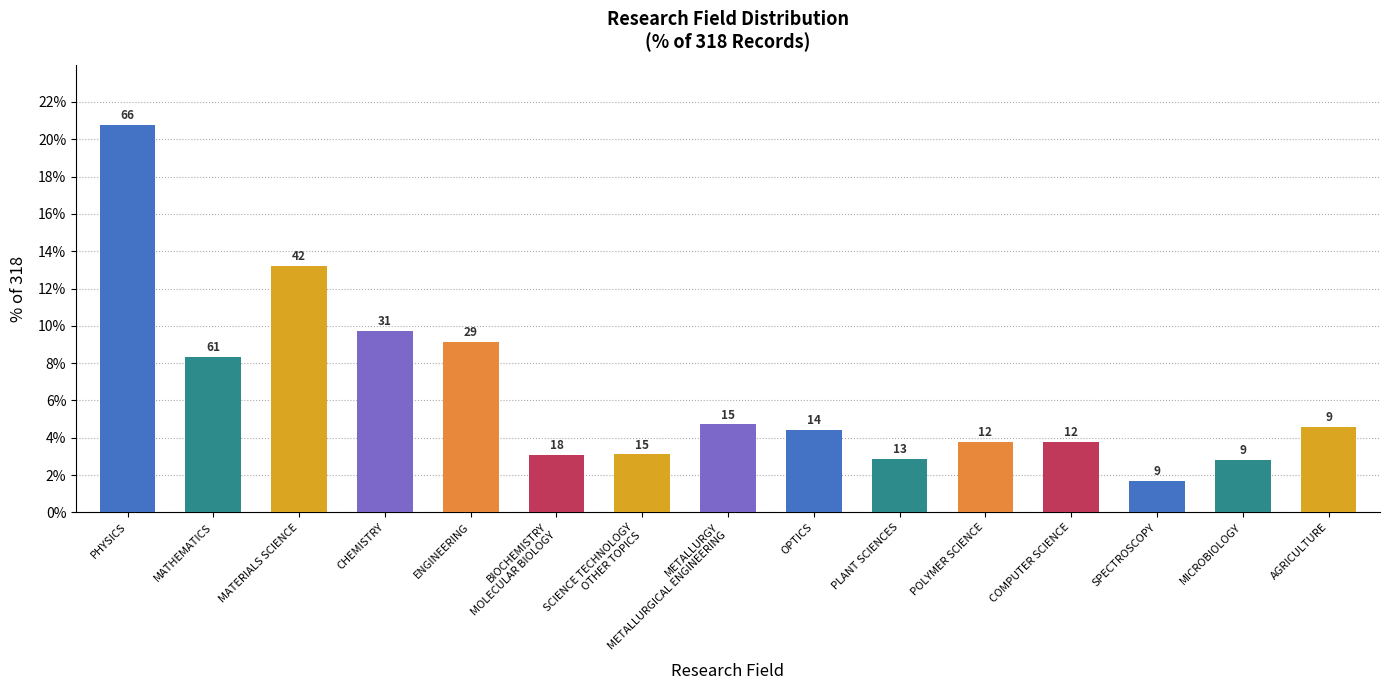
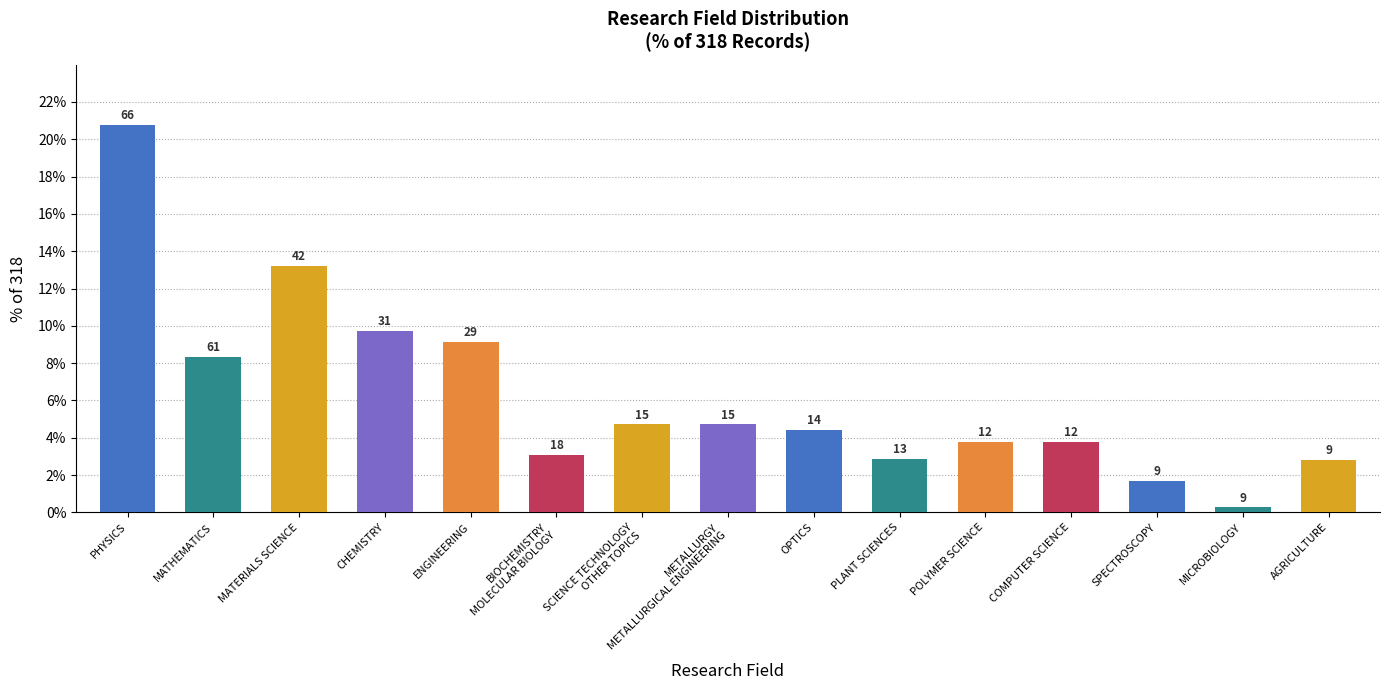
SCIENCE TECHNOLOGY OTHER TOPICS: 3.1% -> 4.7%
MICROBIOLOGY: 2.8% -> 0.3%
AGRICULTURE: 4.6% -> 2.8%
